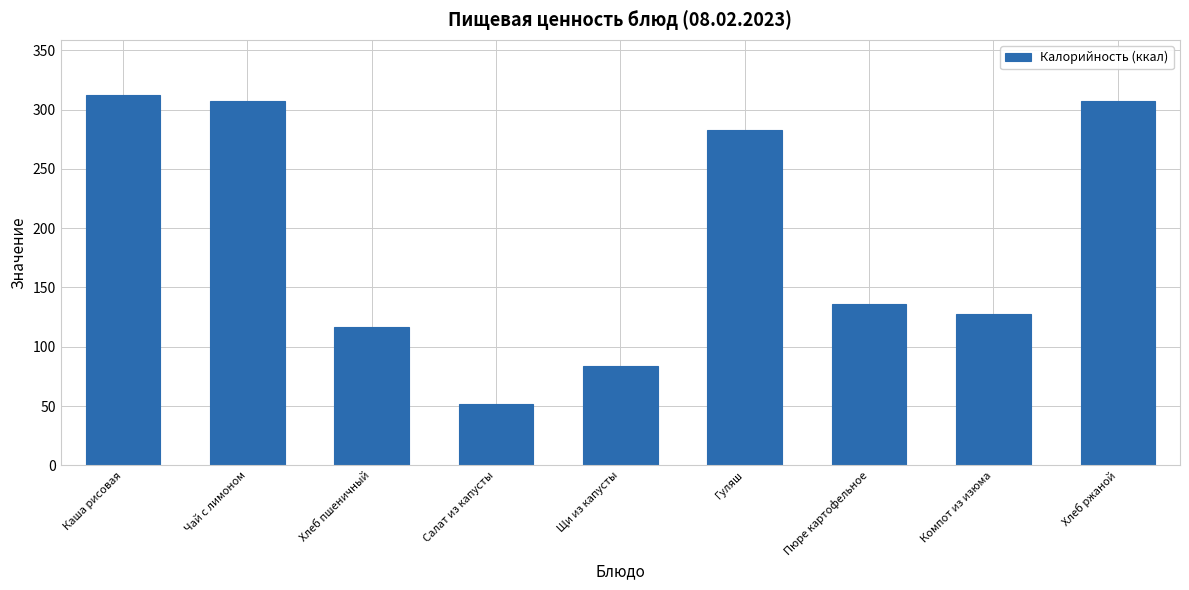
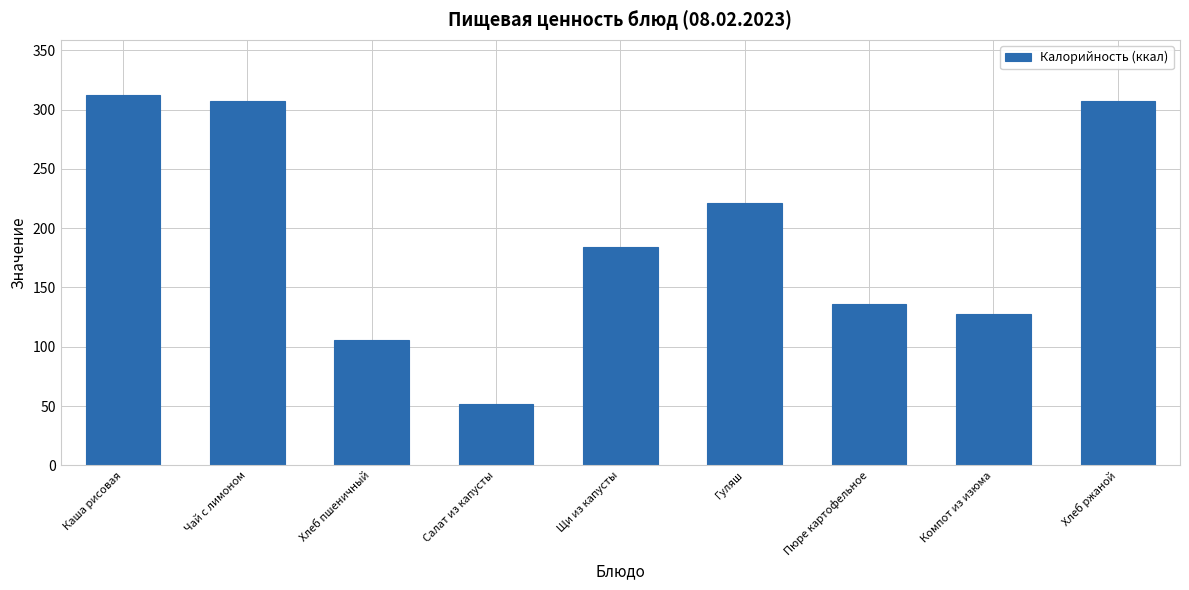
Хлеб пшеничный: 117 -> 106
Щи из капусты: 84 -> 184
Гуляш: 283 -> 221
